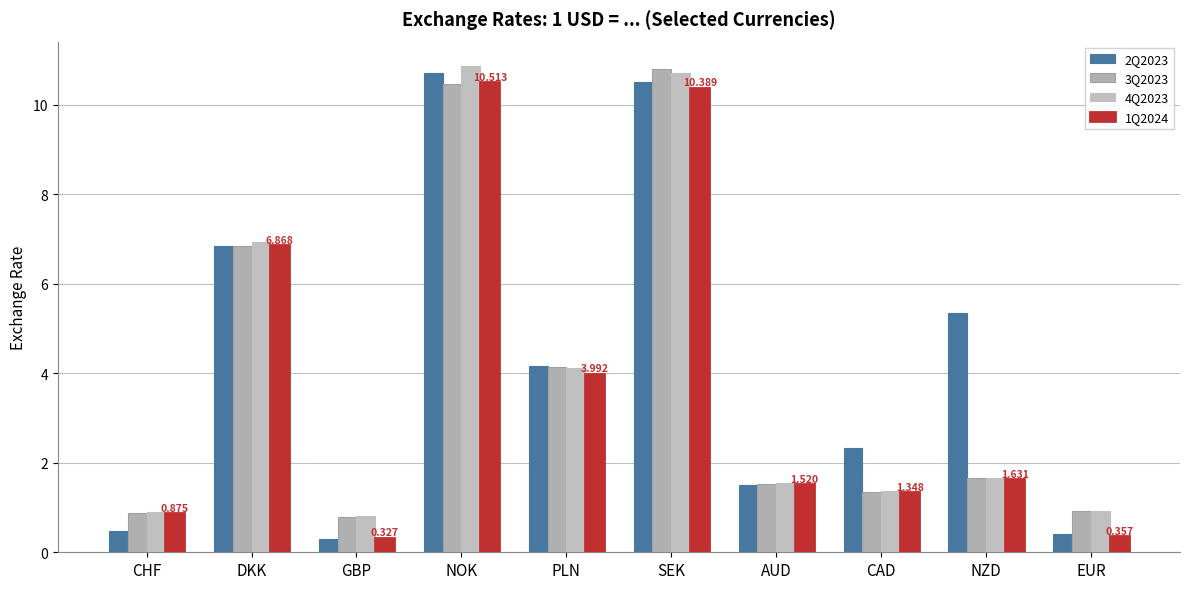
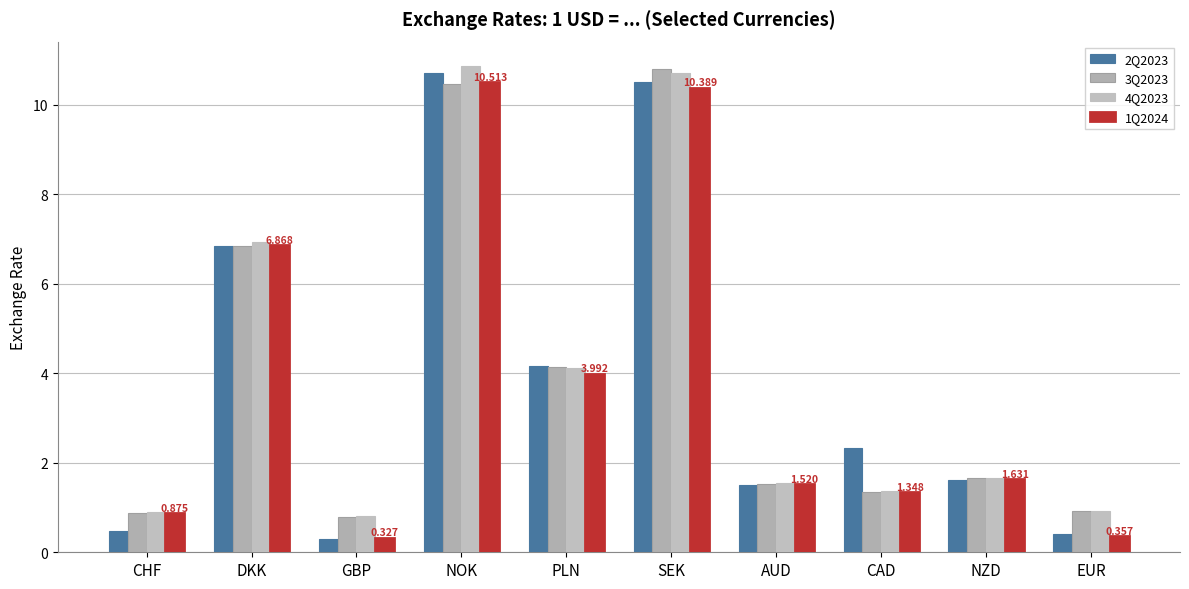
2Q2023, NZD: 5.3 -> 1.6
